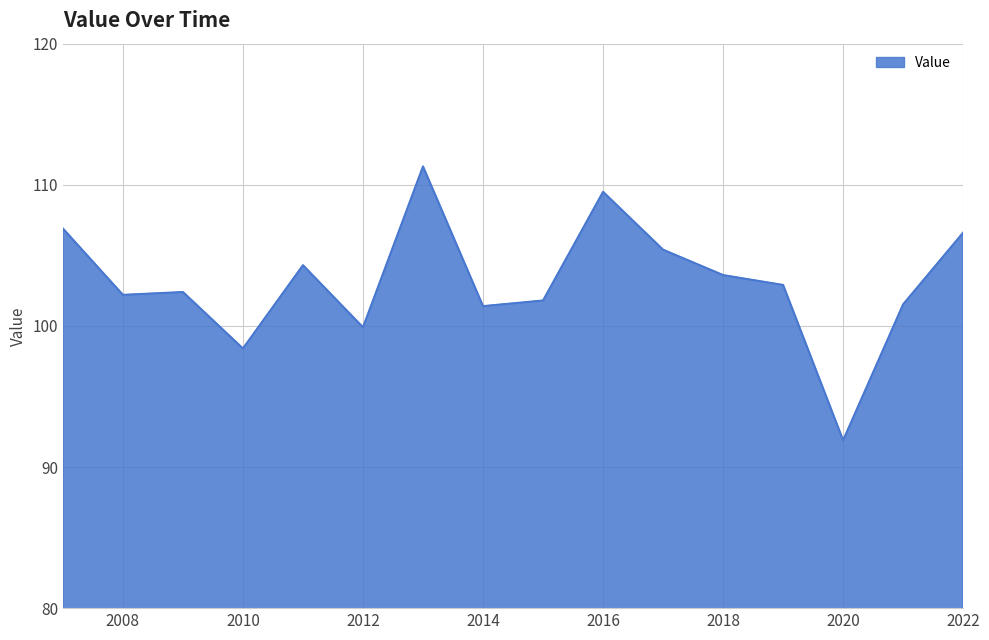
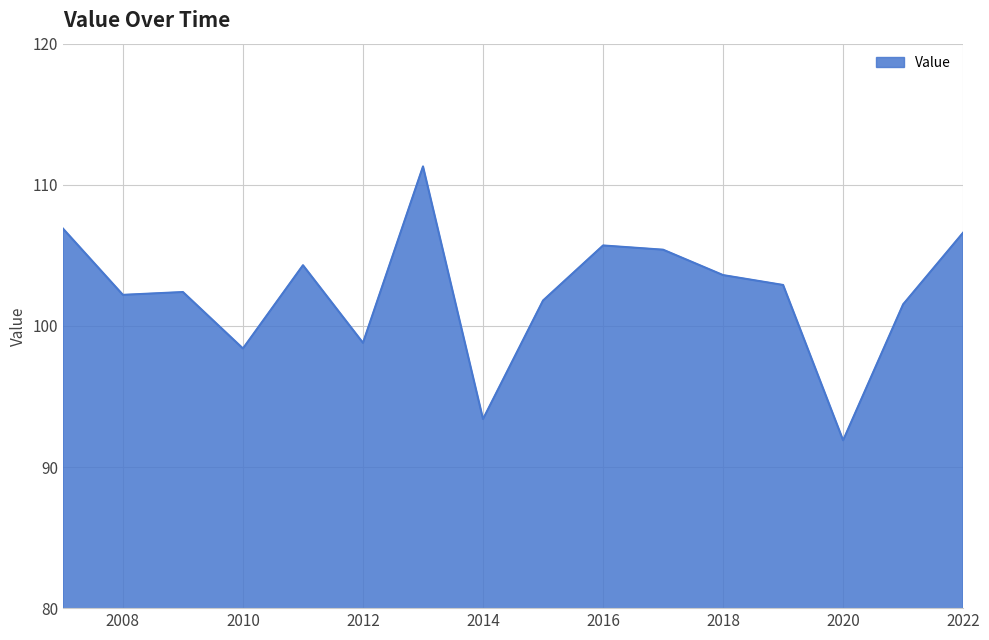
2012: 99.9 -> 98.8
2014: 101.4 -> 93.4
2016: 109.5 -> 105.7
